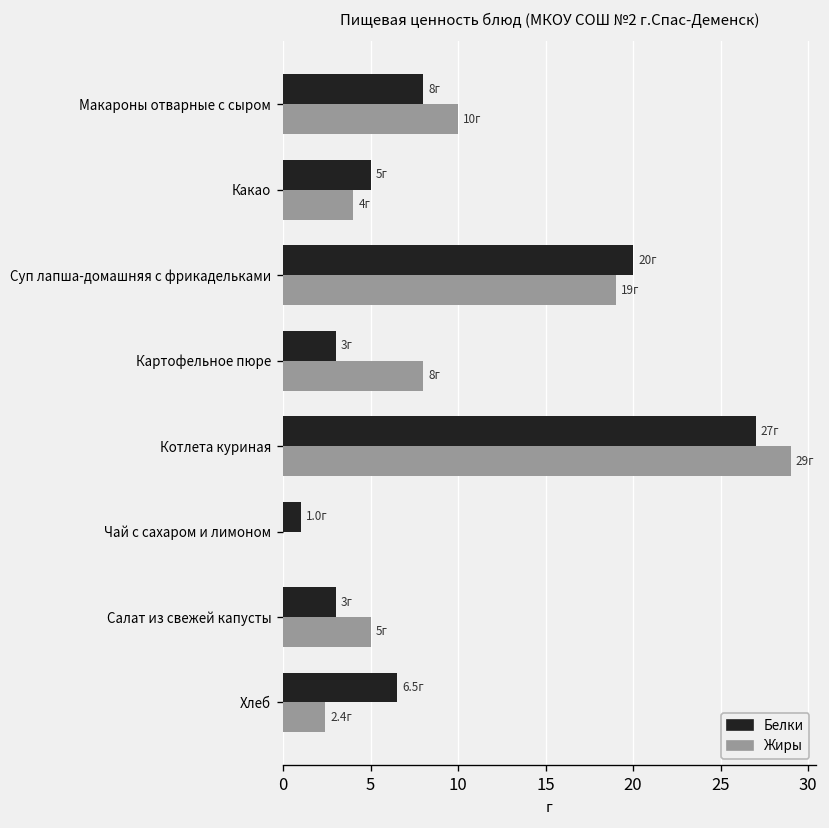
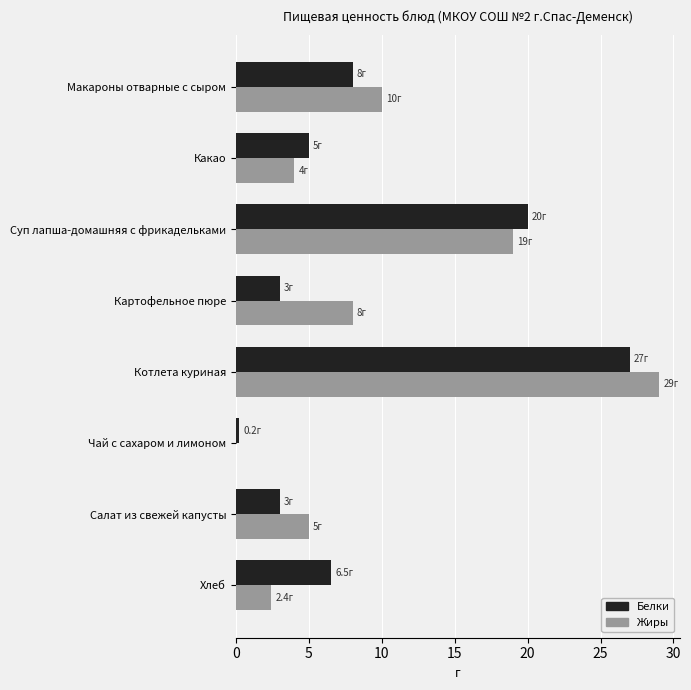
Белки, Чай с сахаром и лимоном: 1.0г -> 0.2г
